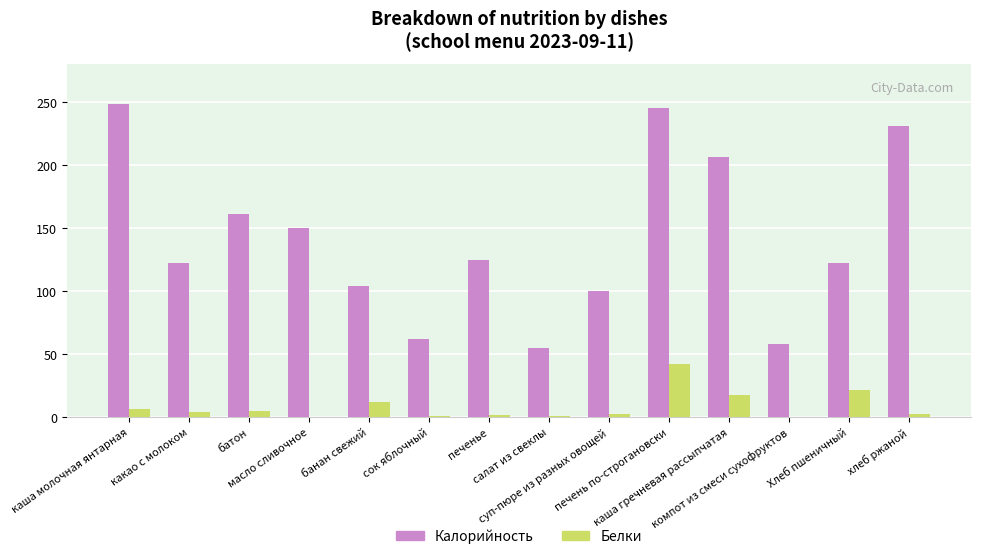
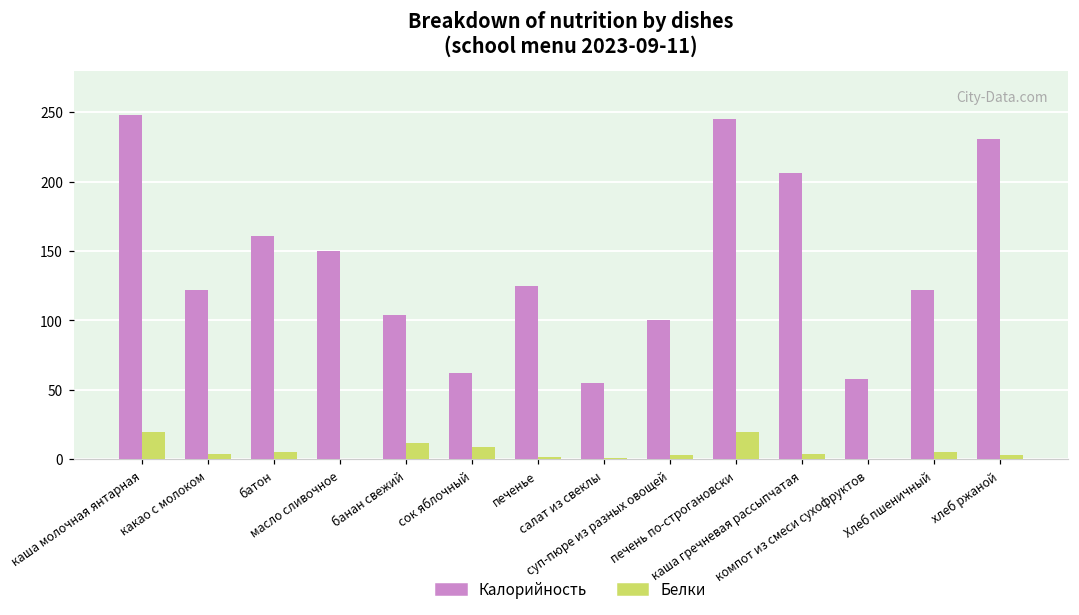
Белки, каша молочная янтарная: 7 -> 20
Белки, сок яблочный: 1 -> 9
Белки, печень по-строгановски: 42 -> 20
Белки, каша гречневая рассыпчатая: 18 -> 4
Белки, Хлеб пшеничный: 22 -> 5
